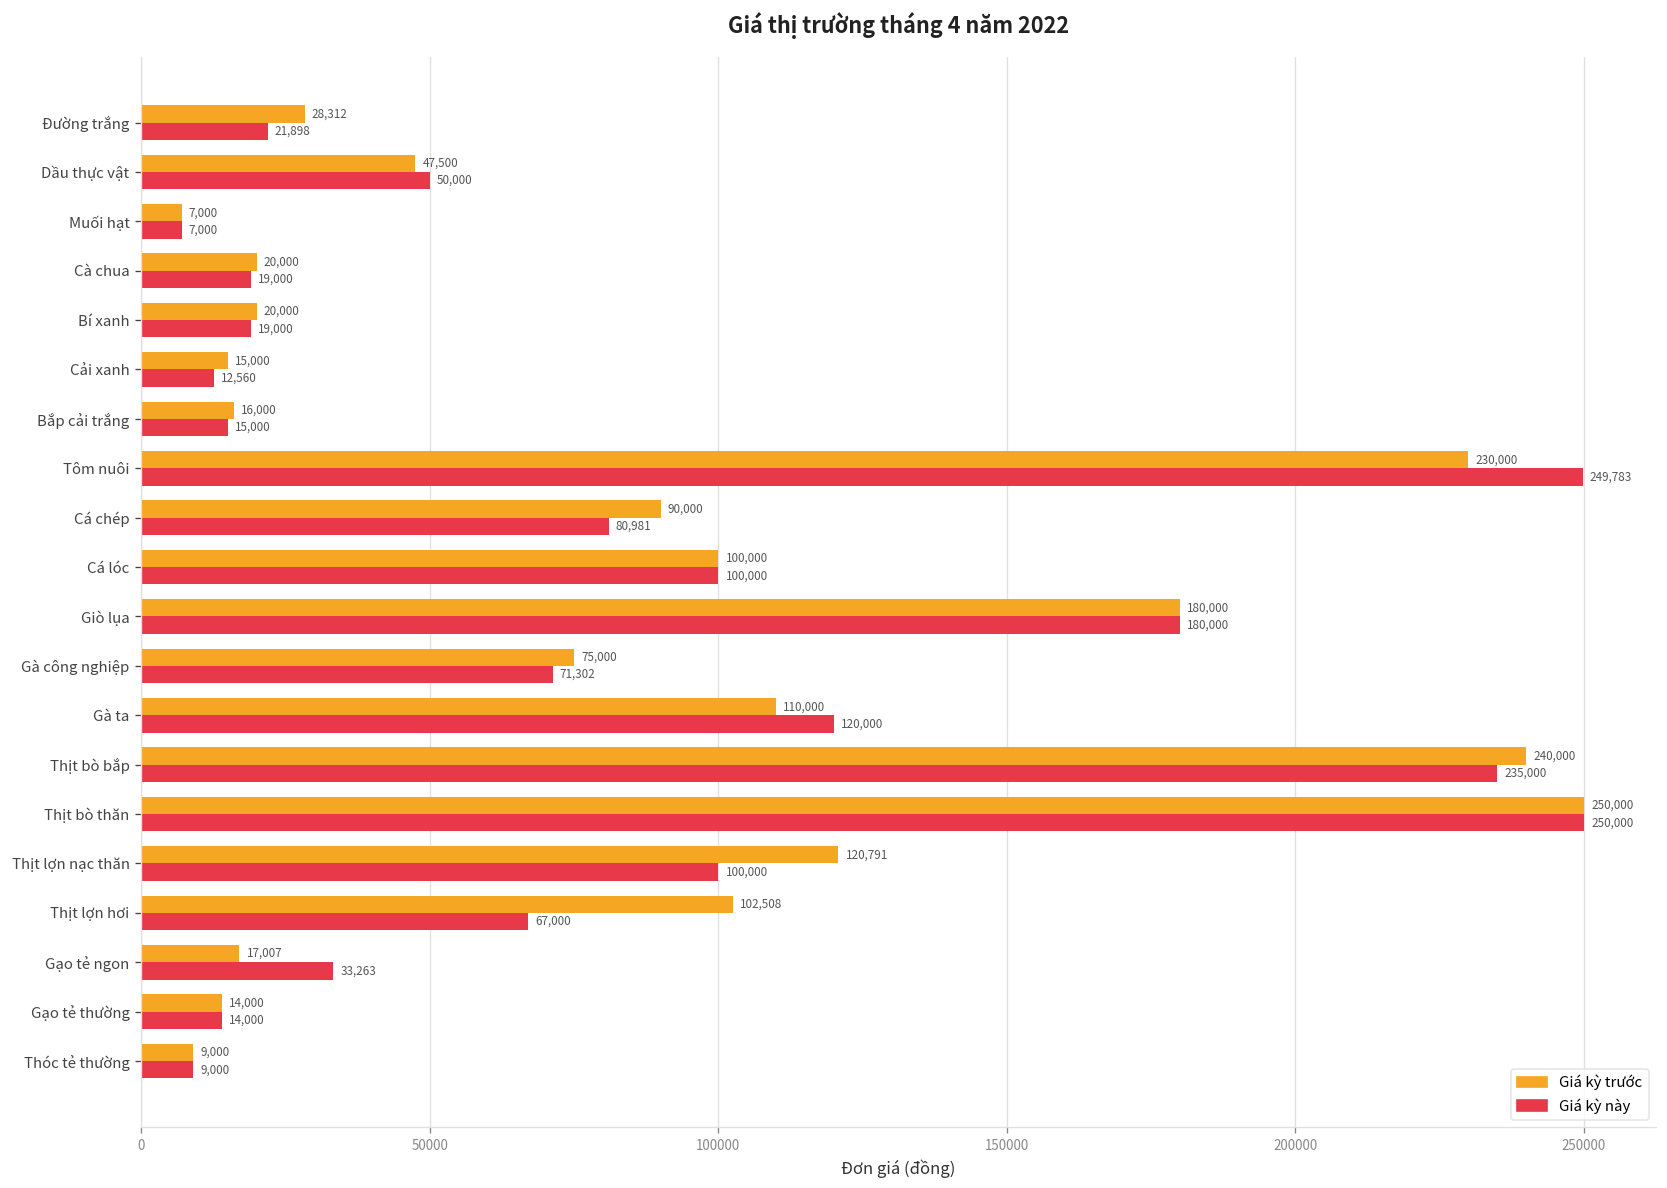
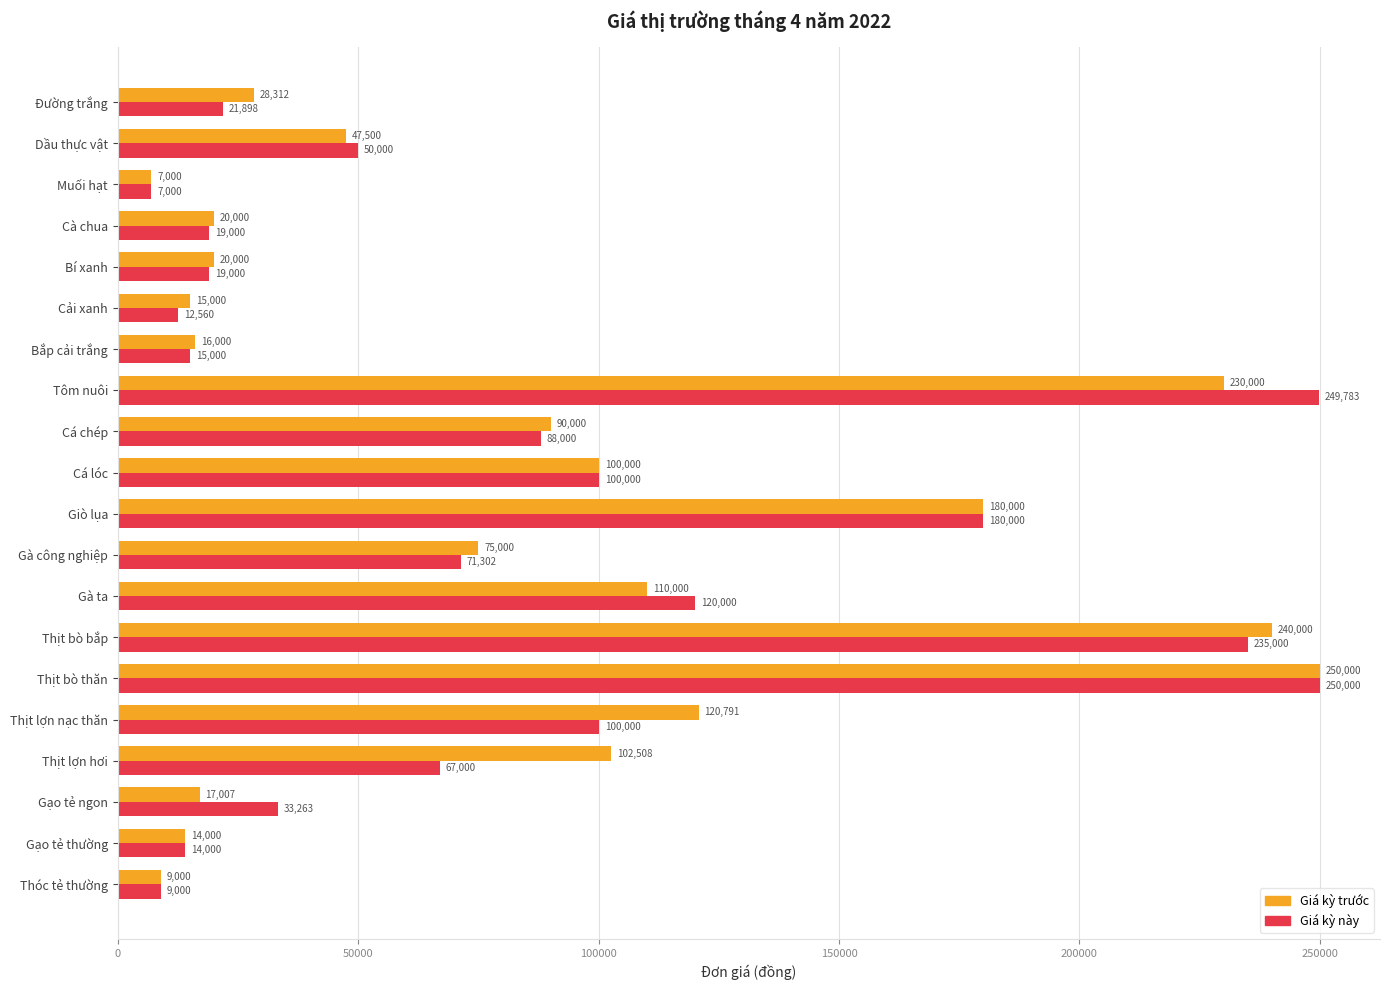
Giá kỳ này, Cá chép: 80,981 -> 88,000
